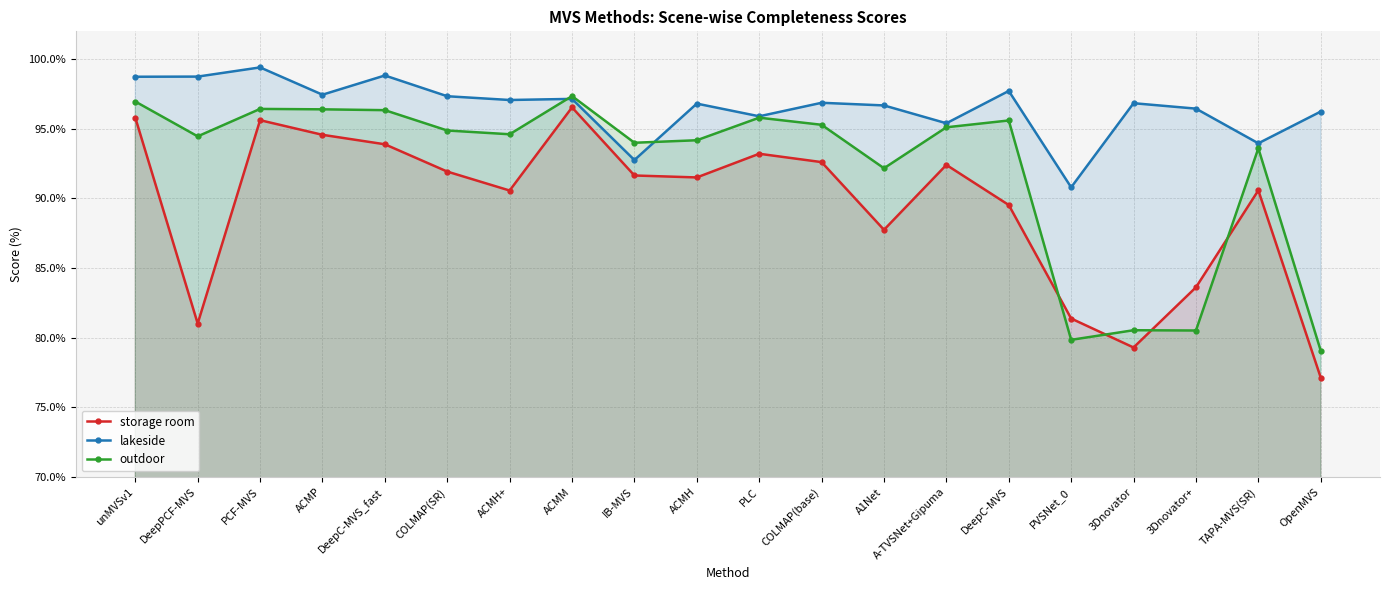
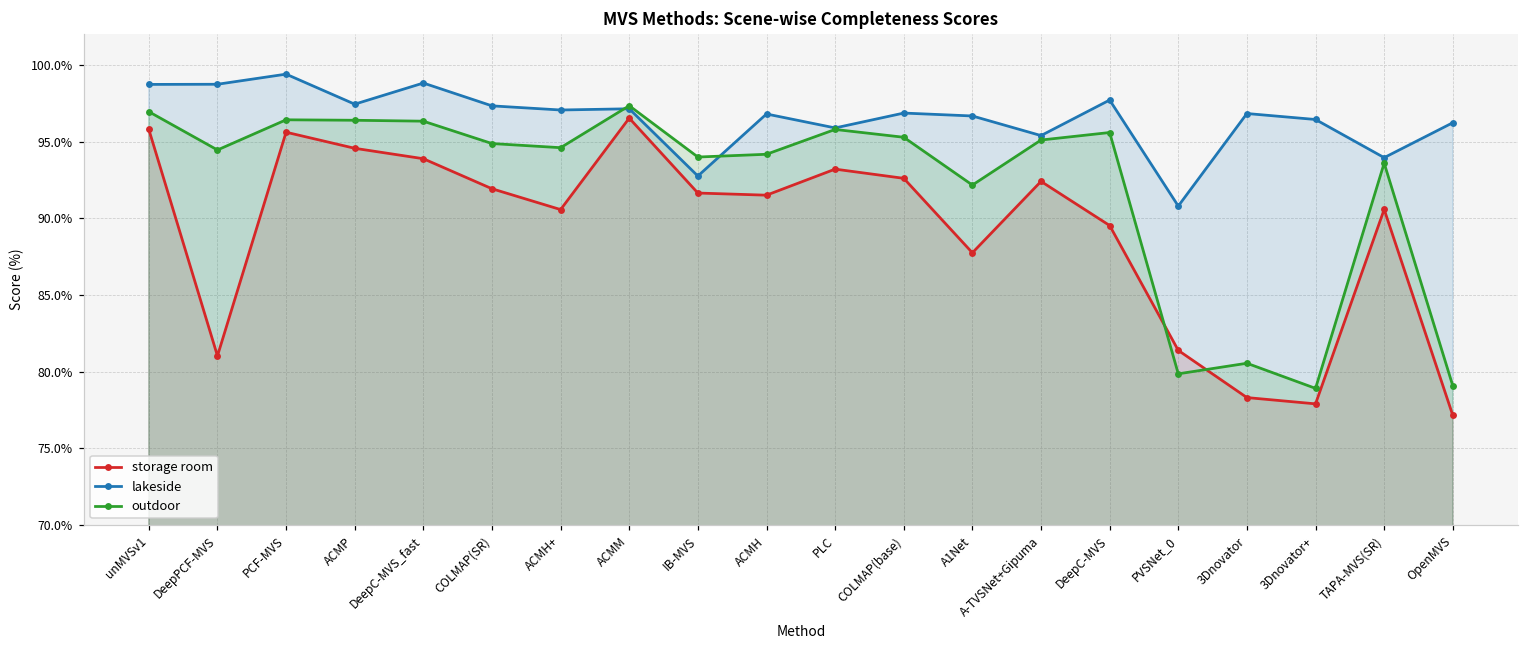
storage room, 3Dnovator: 79.3% -> 78.3%
storage room, 3Dnovator+: 83.6% -> 77.9%
outdoor, 3Dnovator+: 80.5% -> 78.9%
